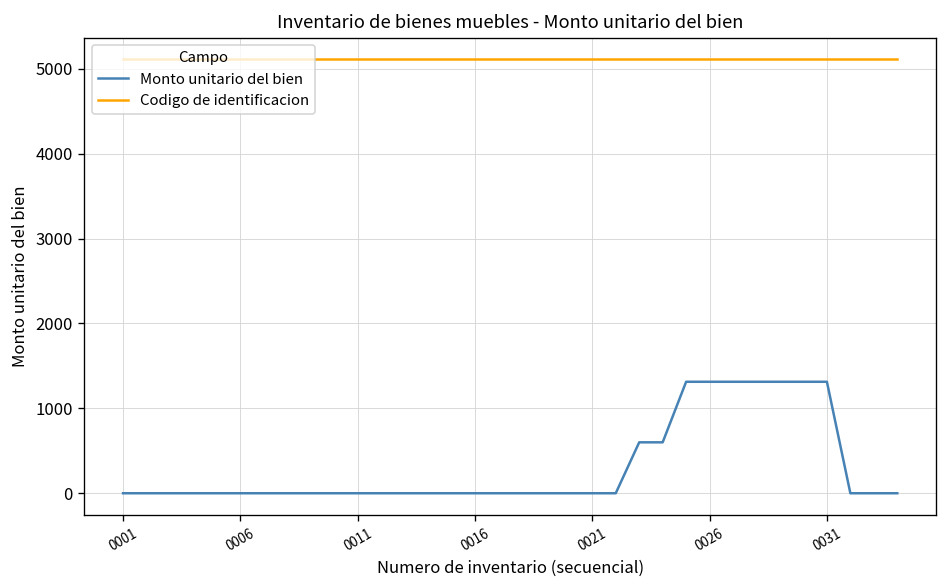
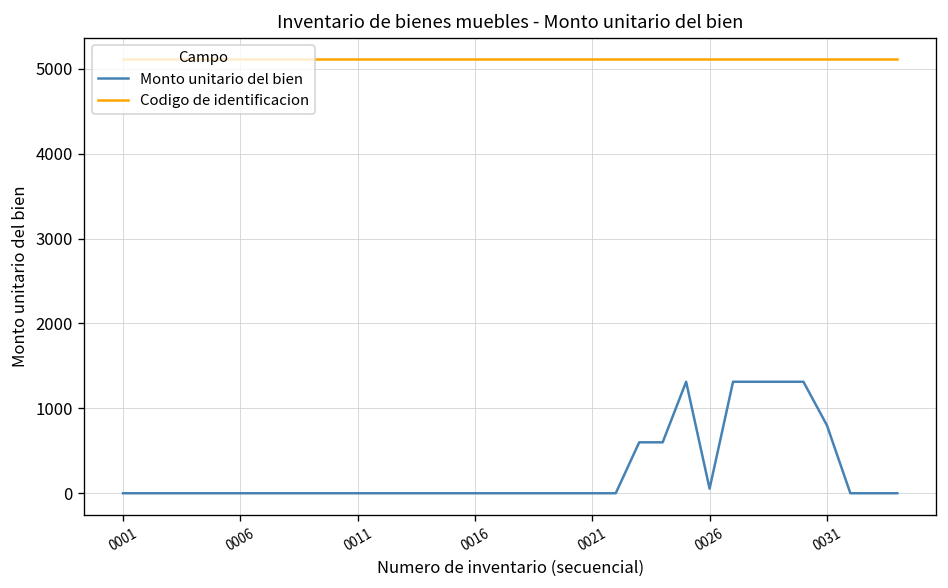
Monto unitario del bien, 0026: 1300 -> 100
Monto unitario del bien, 0031: 1300 -> 800
